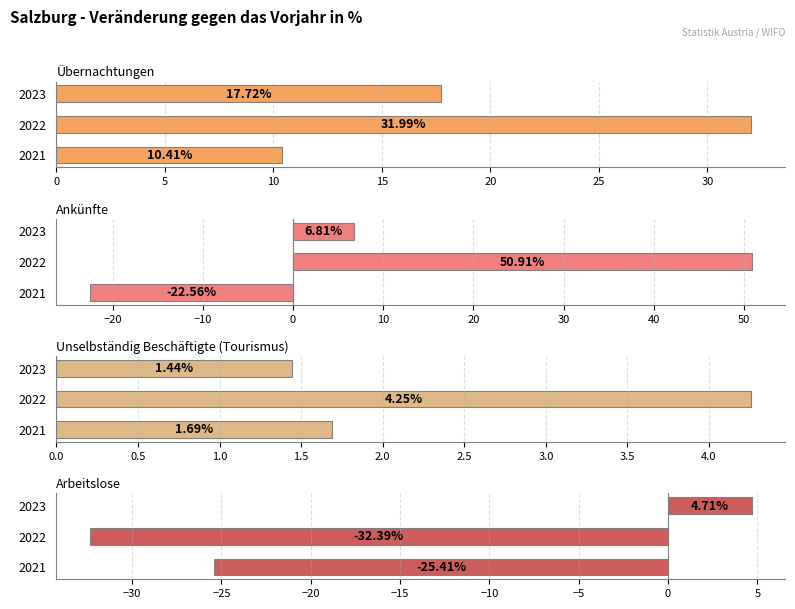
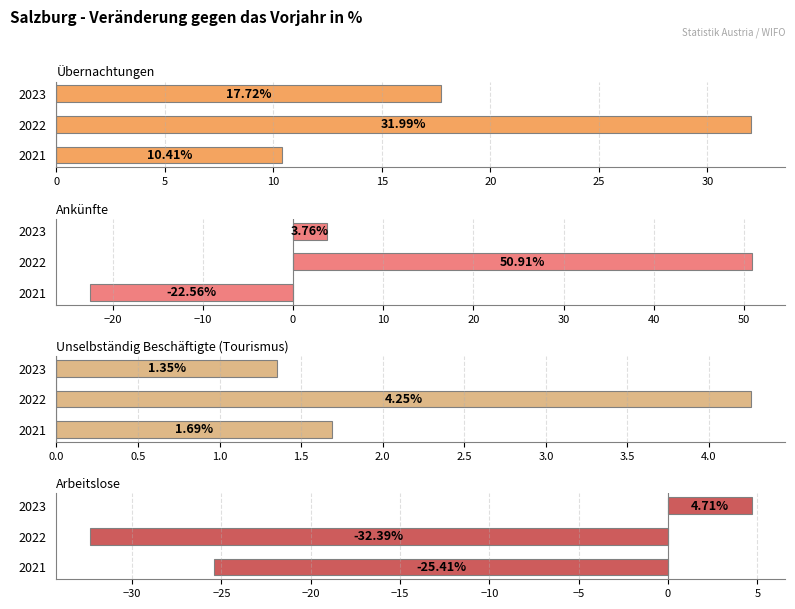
Ankünfte, 2023: 6.81% -> 3.76%
Unselbständig Beschäftigte (Tourismus), 2023: 1.44% -> 1.35%
